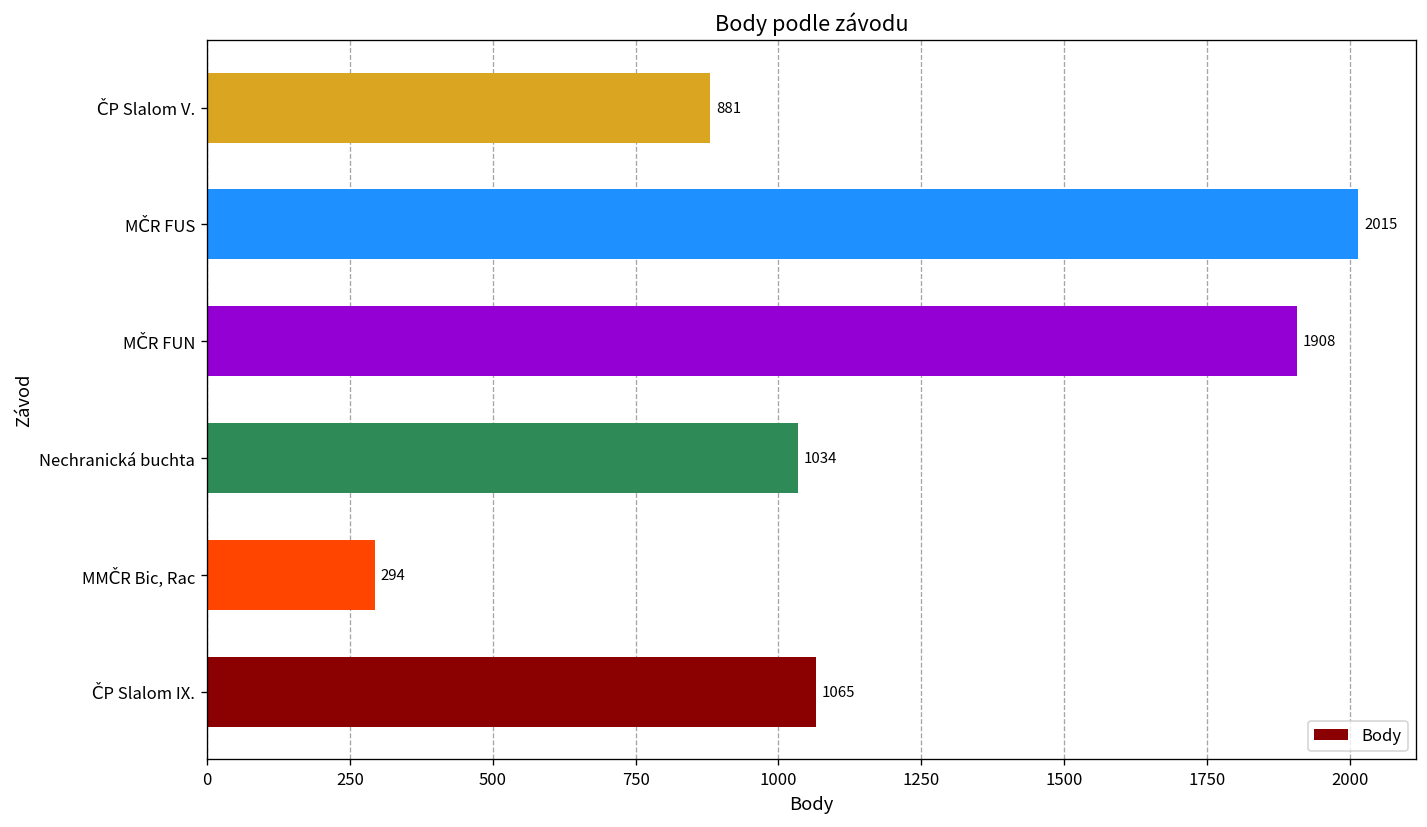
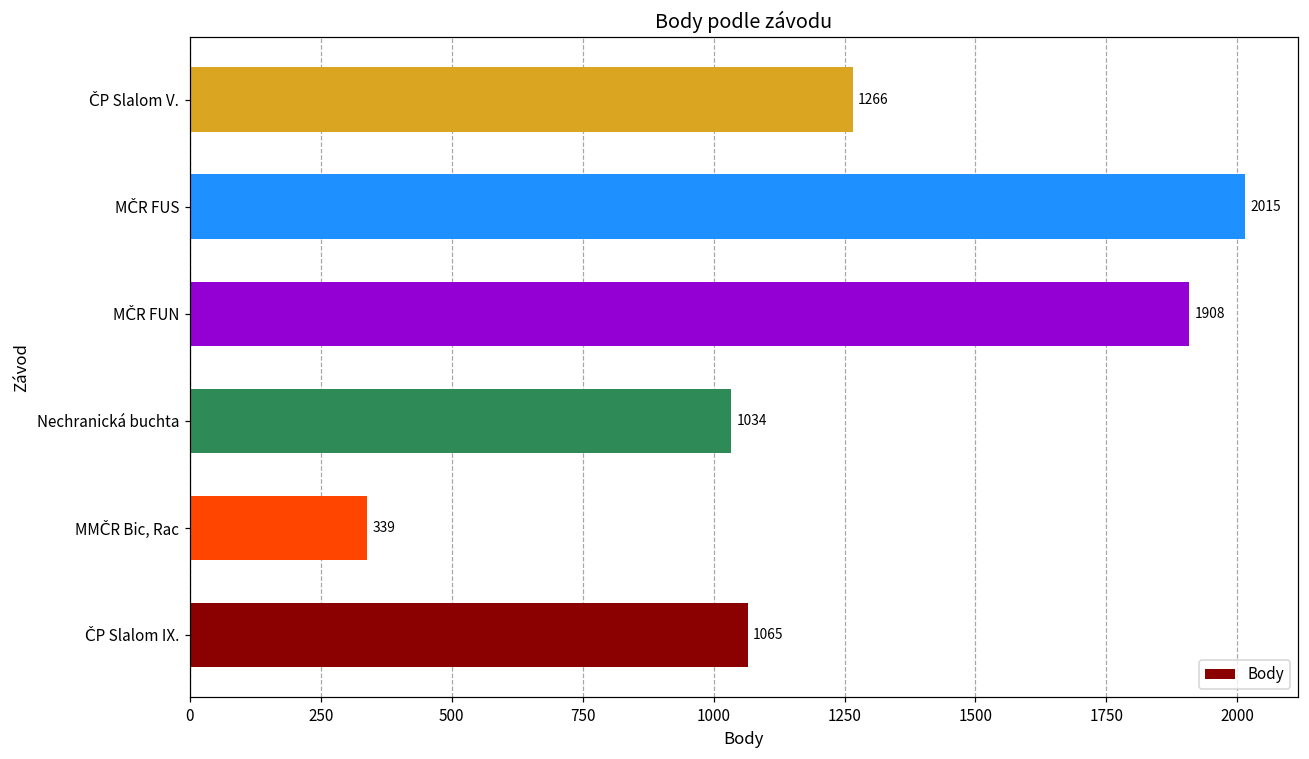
ČP Slalom V.: 881 -> 1266
MMČR Bic, Rac: 294 -> 339
